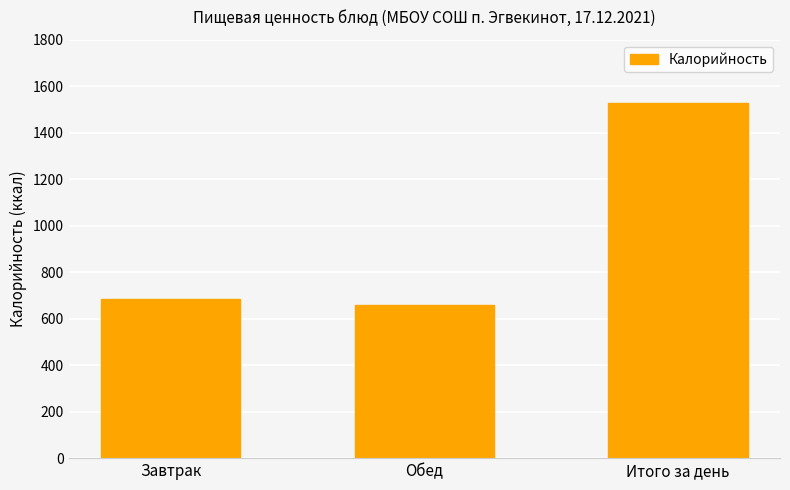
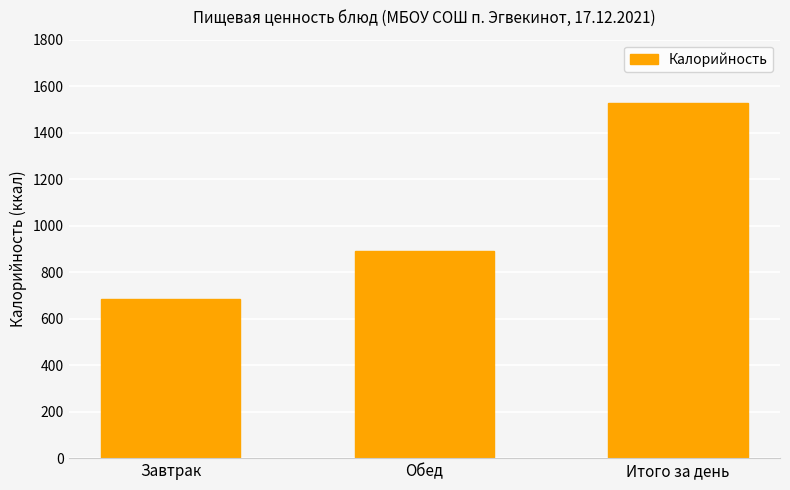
Обед: 660 -> 890
